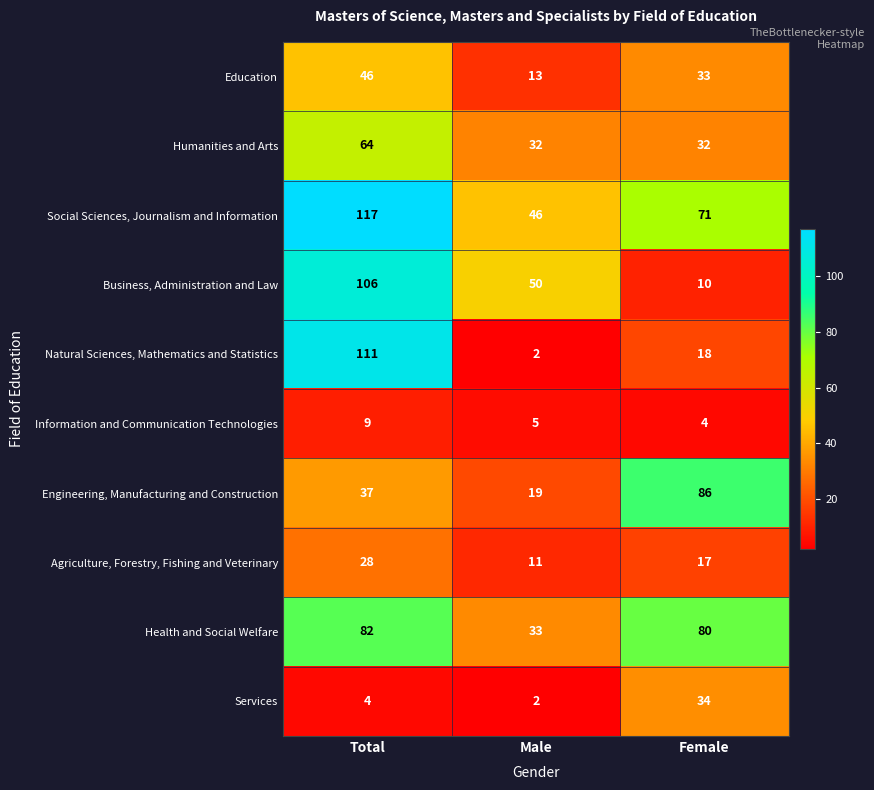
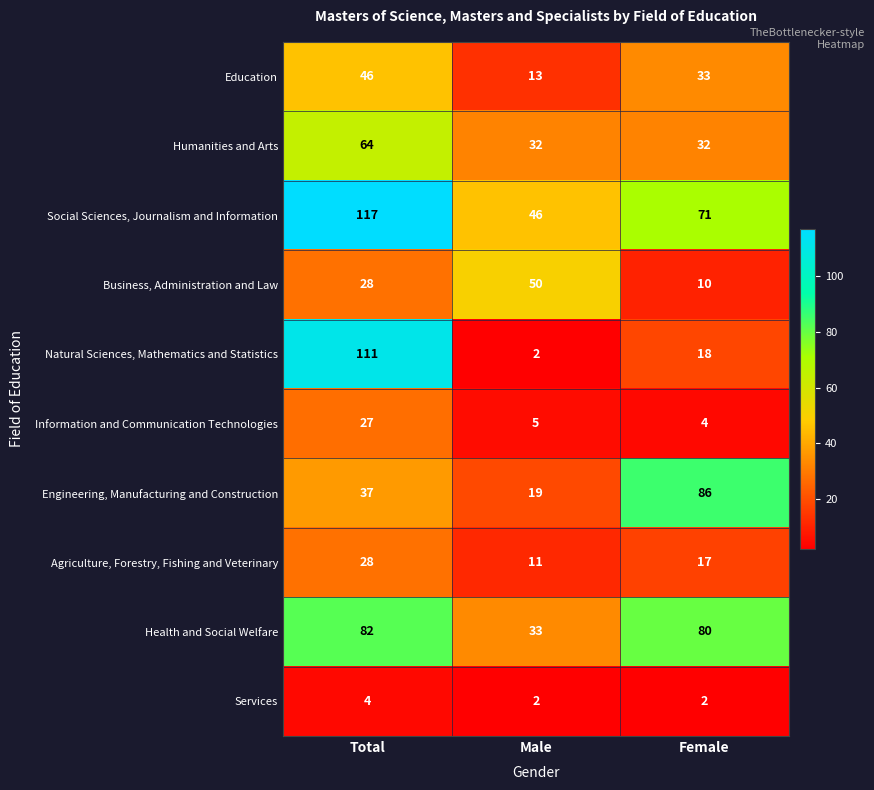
Business, Administration and Law, Total: 106 -> 28
Information and Communication Technologies, Total: 9 -> 27
Services, Female: 34 -> 2
